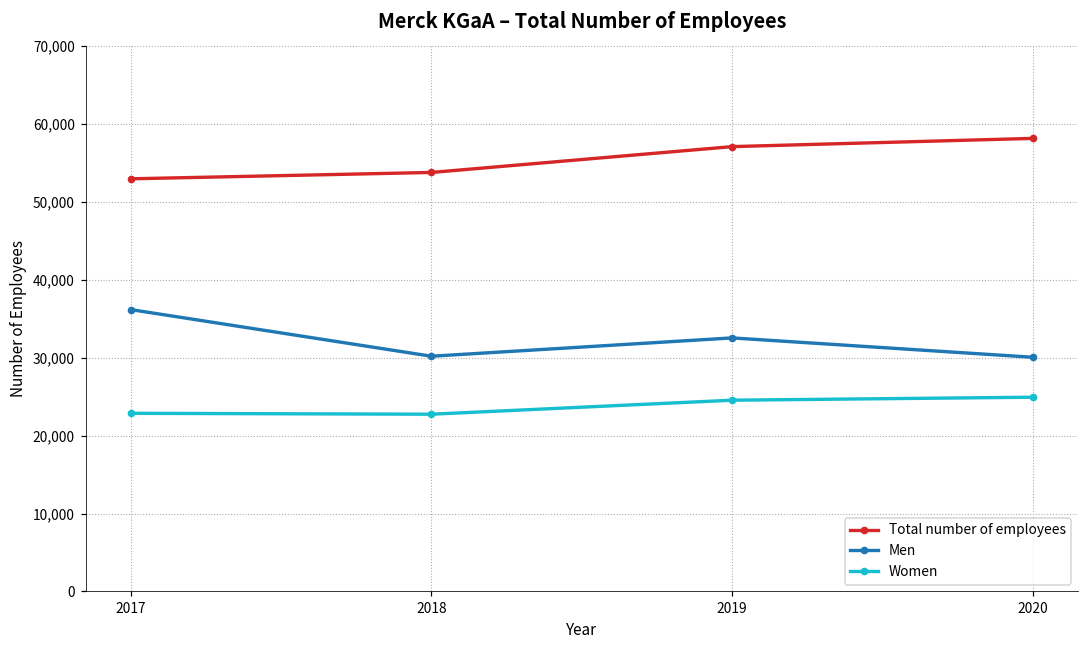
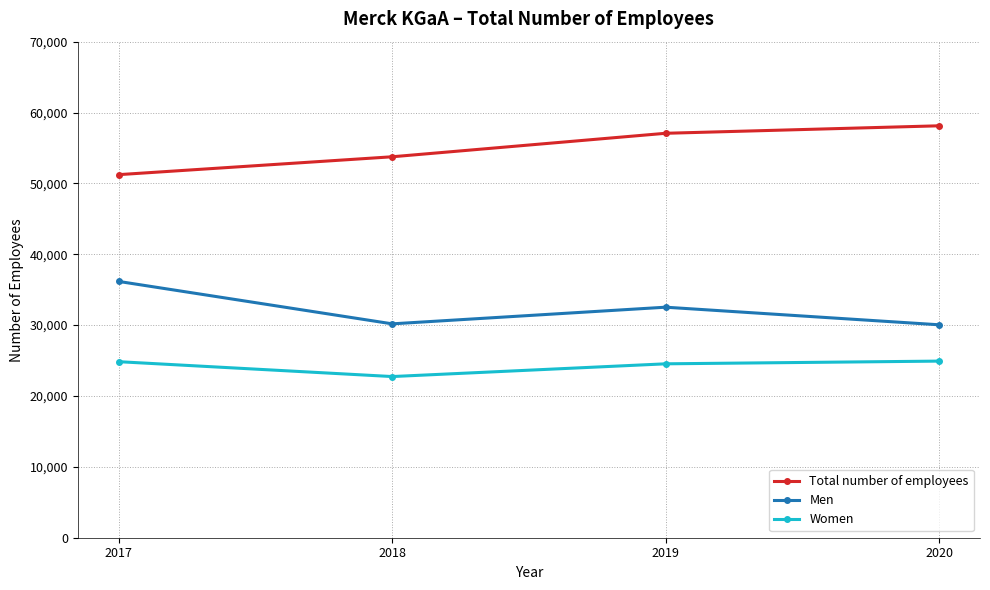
Total number of employees, 2017: 53,000 -> 51,000
Women, 2017: 23,000 -> 25,000
